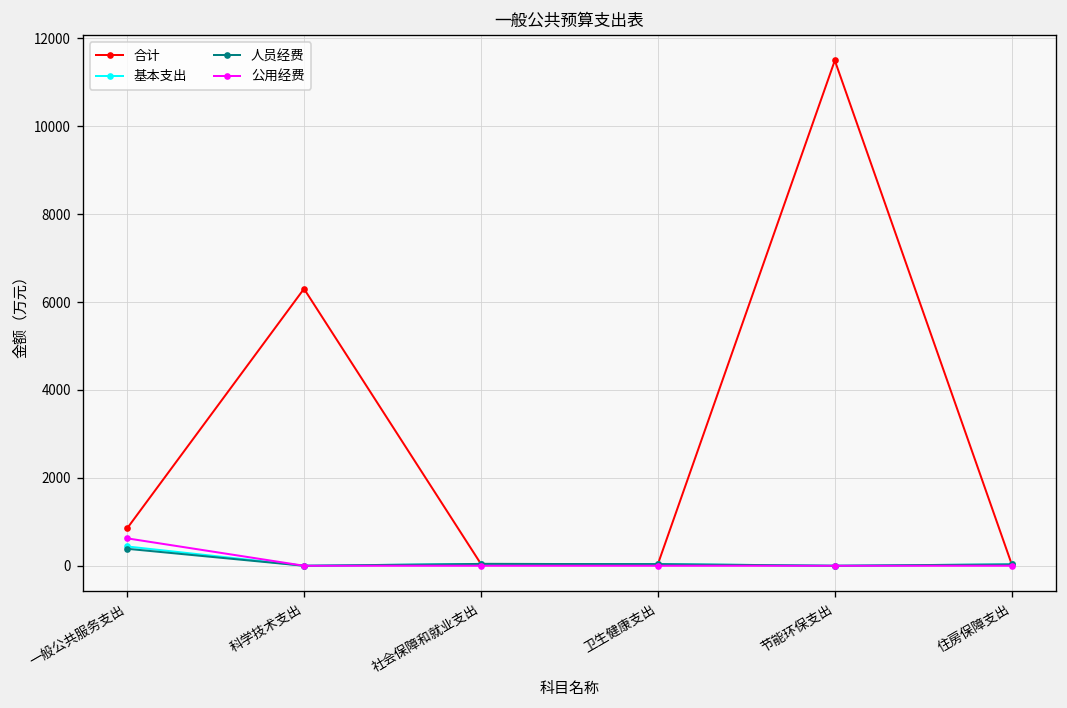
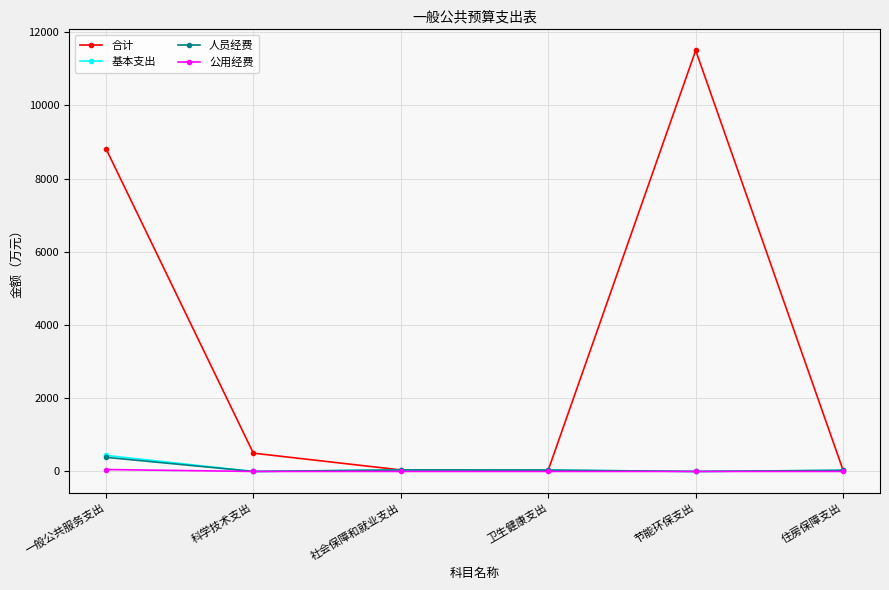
合计, 一般公共服务支出: 800 -> 8800
公用经费, 一般公共服务支出: 600 -> 100
合计, 科学技术支出: 6300 -> 500
